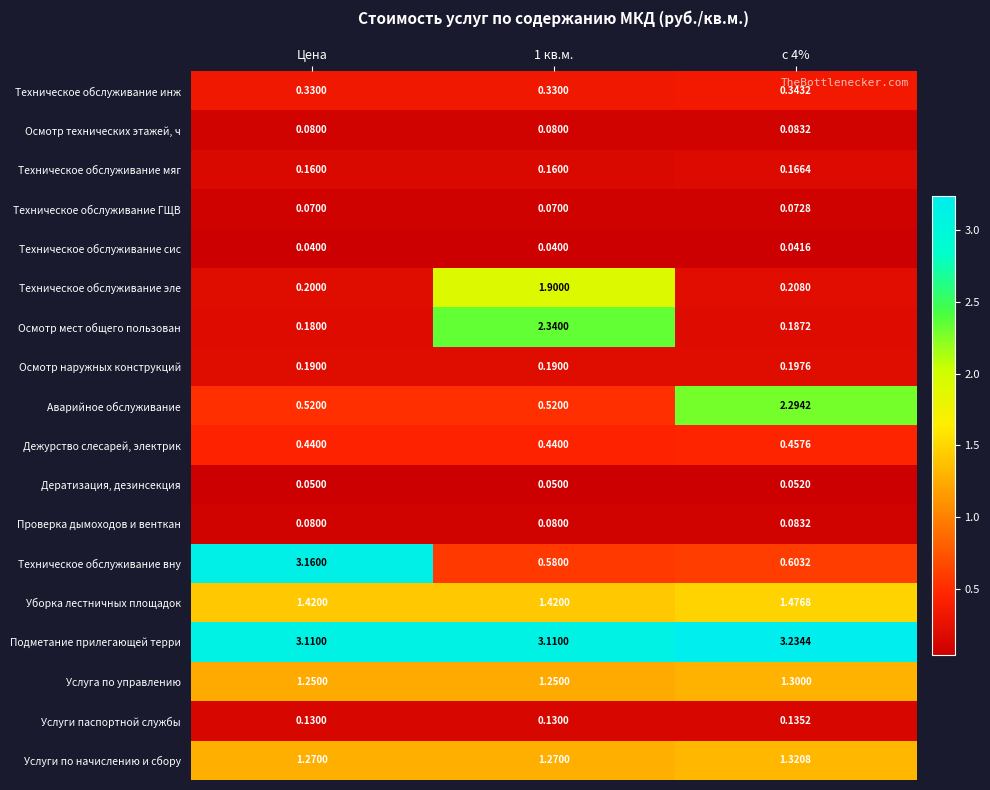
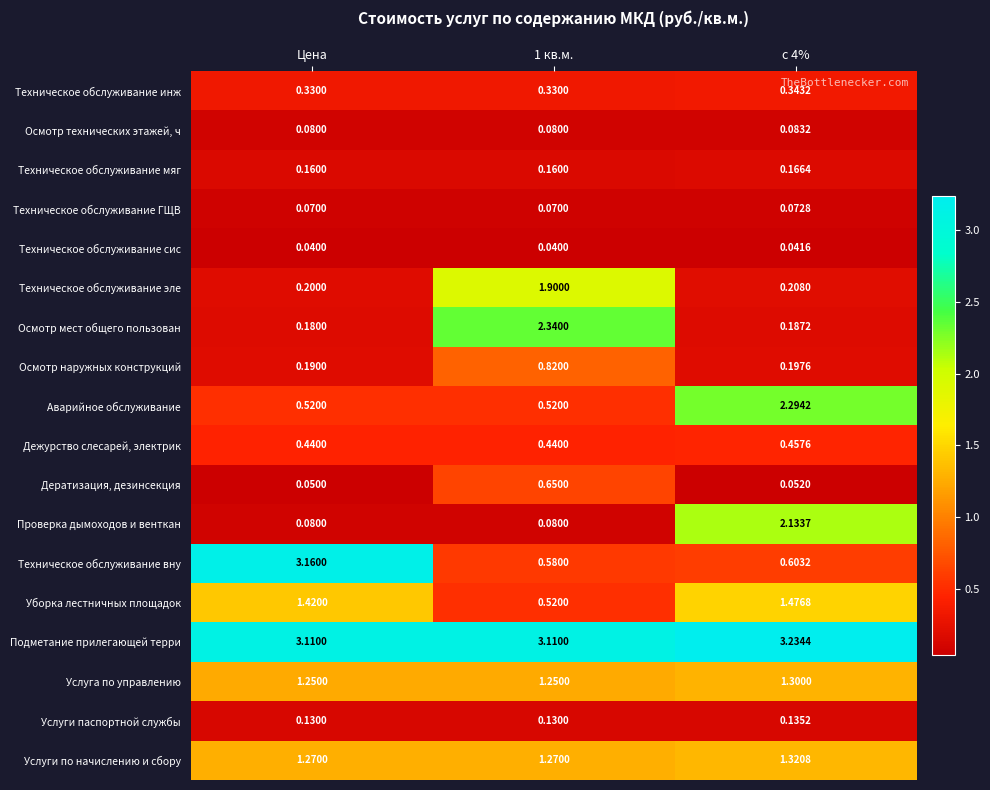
Осмотр наружных конструкций, 1 кв.м.: 0.1900 -> 0.8200
Дератизация, дезинсекция, 1 кв.м.: 0.0500 -> 0.6500
Проверка дымоходов и венткан, с 4%: 0.0832 -> 2.1337
Уборка лестничных площадок, 1 кв.м.: 1.4200 -> 0.5200
